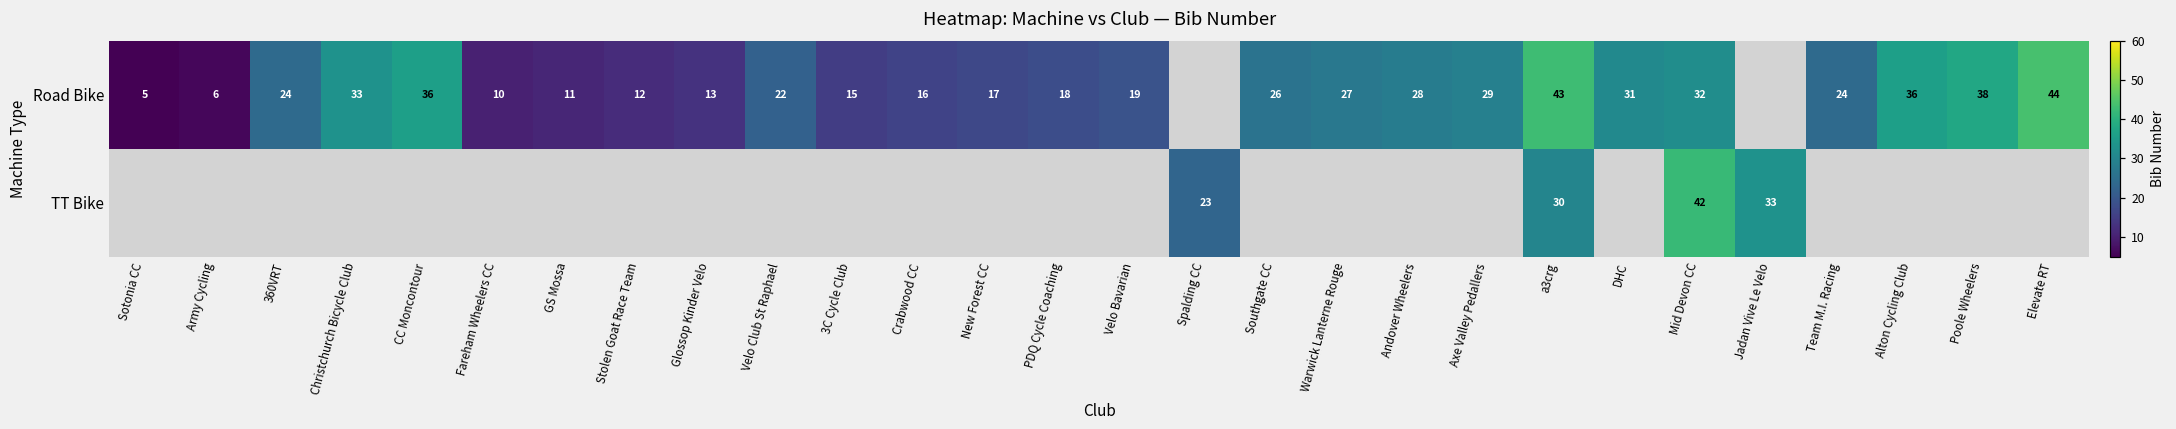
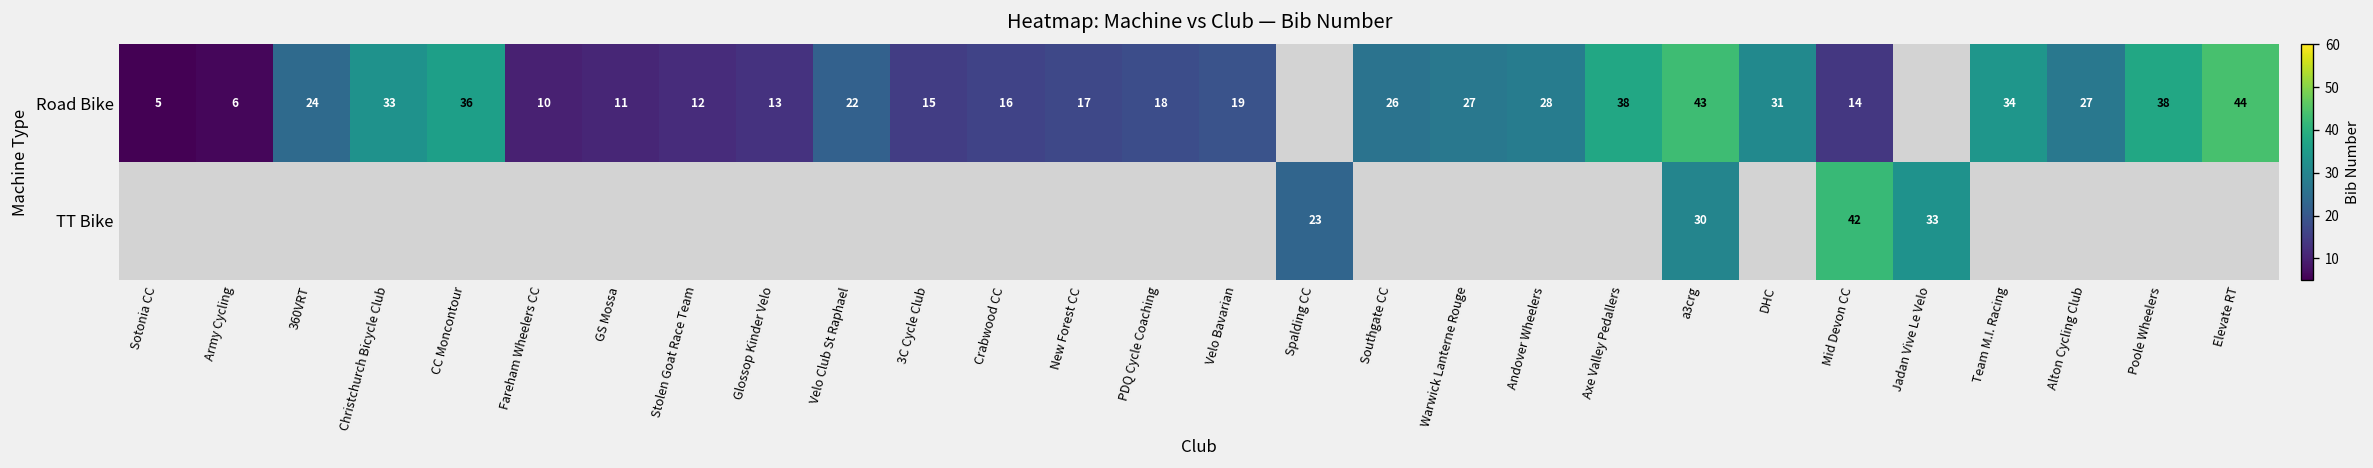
Road Bike, Axe Valley Pedallers: 29 -> 38
Road Bike, Mid Devon CC: 32 -> 14
Road Bike, Team M.I. Racing: 24 -> 34
Road Bike, Alton Cycling Club: 36 -> 27
